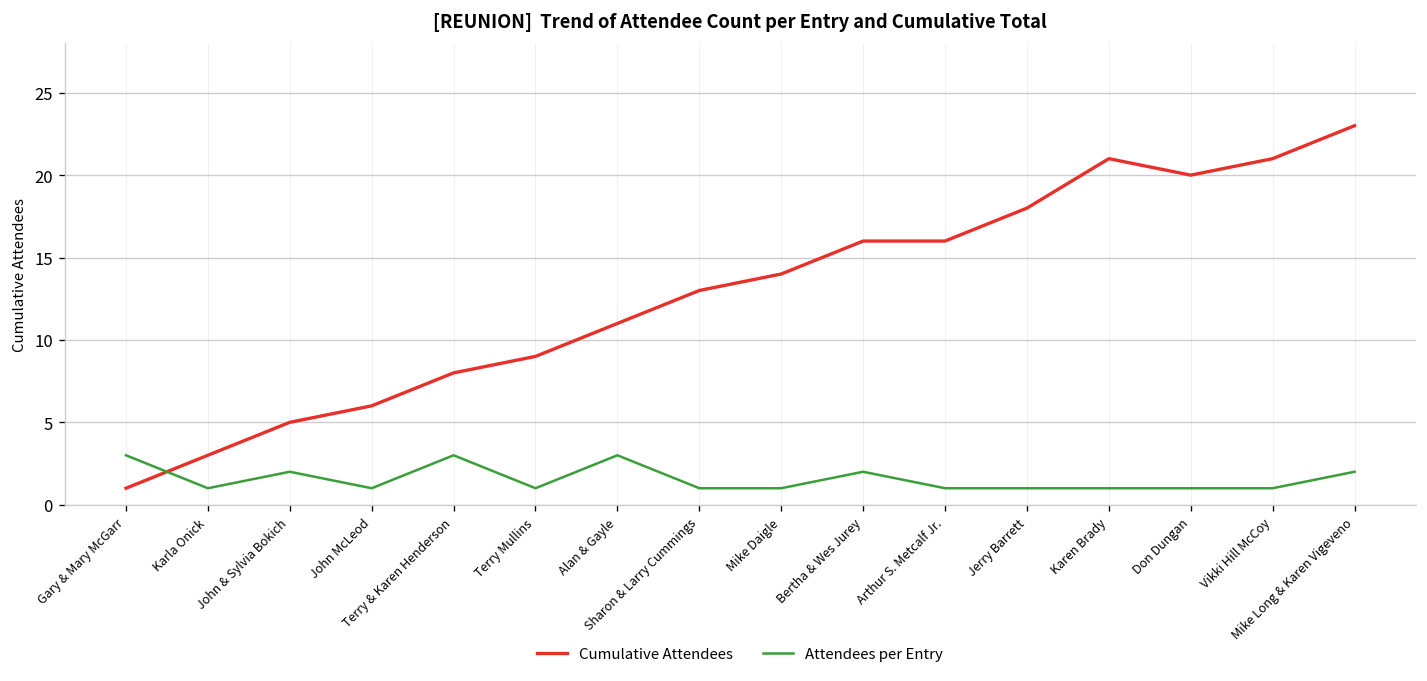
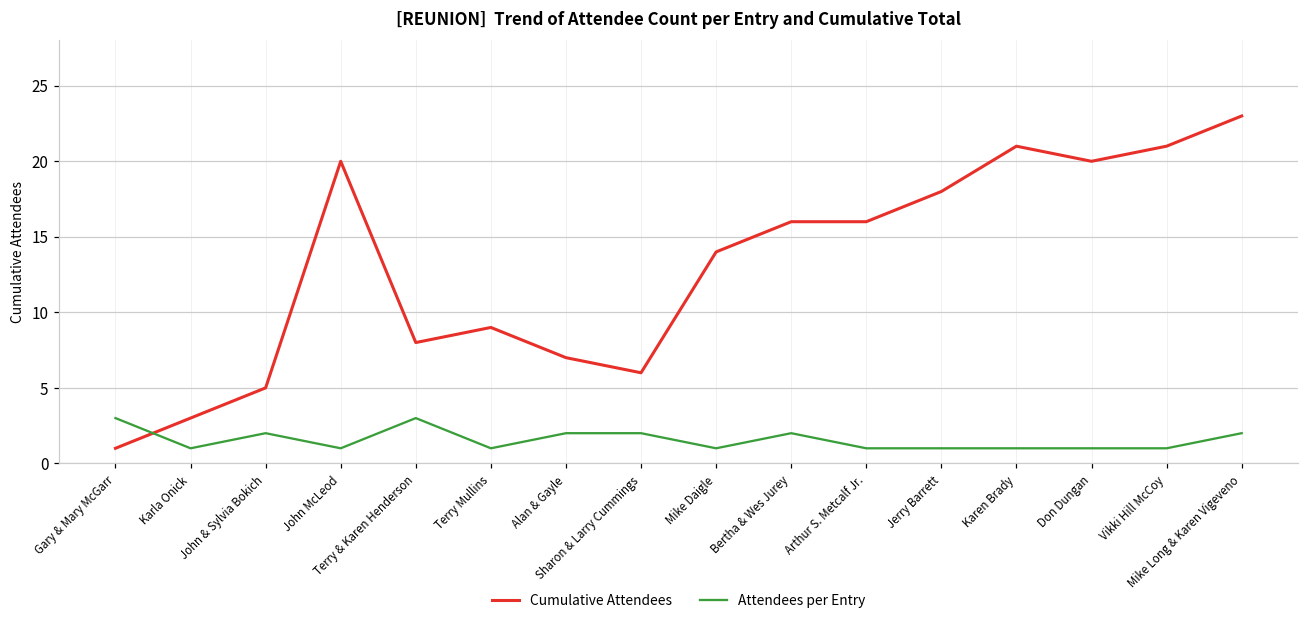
Cumulative Attendees, John McLeod: 6 -> 20
Cumulative Attendees, Alan & Gayle: 11 -> 7
Attendees per Entry, Alan & Gayle: 3 -> 2
Cumulative Attendees, Sharon & Larry Cummings: 13 -> 6
Attendees per Entry, Sharon & Larry Cummings: 1 -> 2
